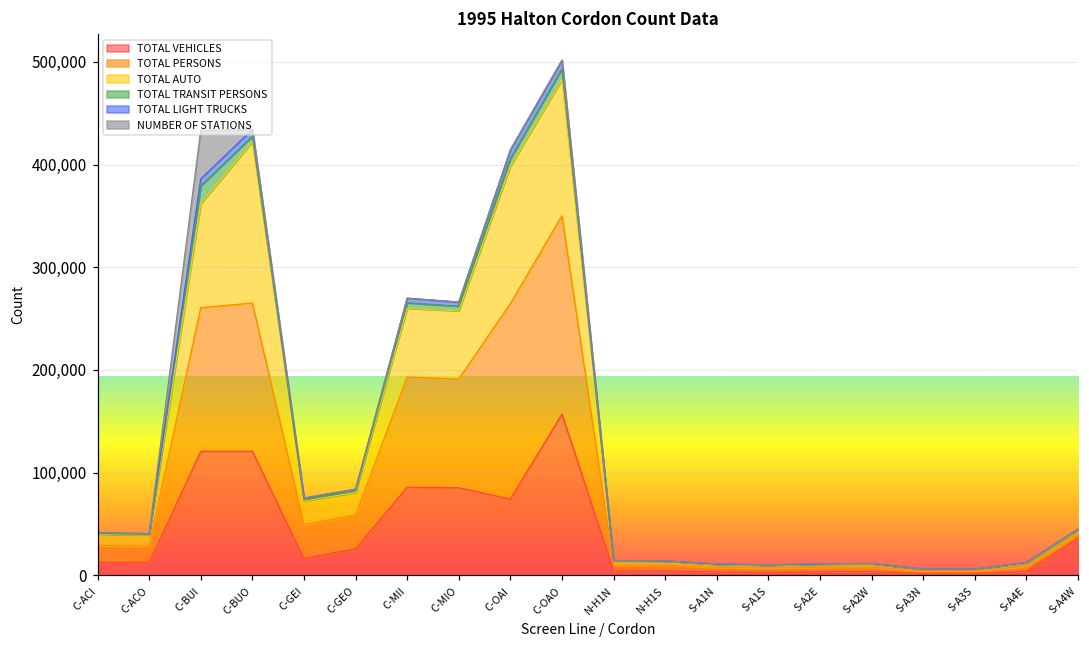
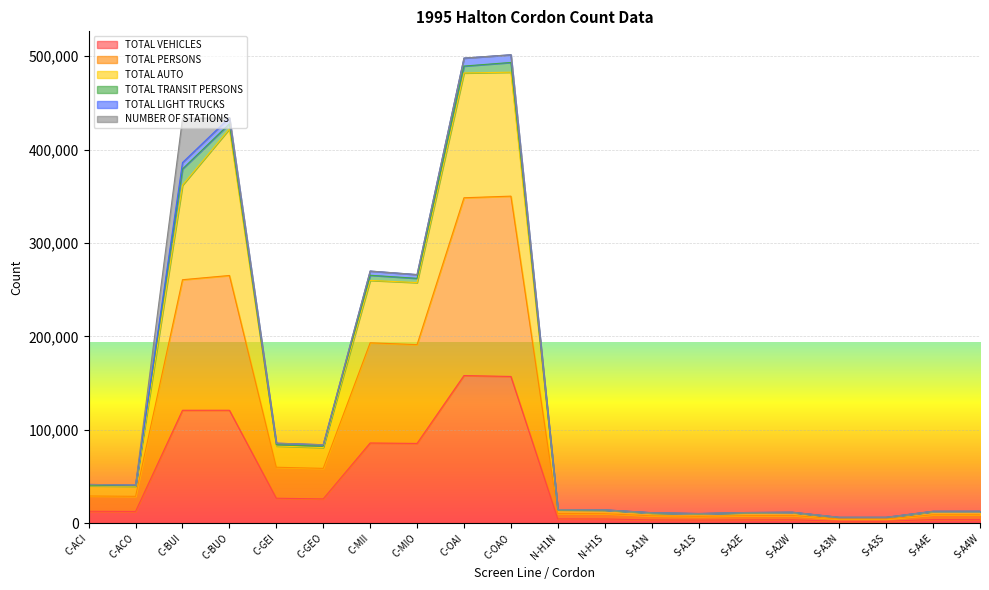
TOTAL VEHICLES, C-GEI: 20,000 -> 30,000
TOTAL VEHICLES, C-OAI: 70,000 -> 160,000
TOTAL VEHICLES, S-A4W: 40,000 -> 0
